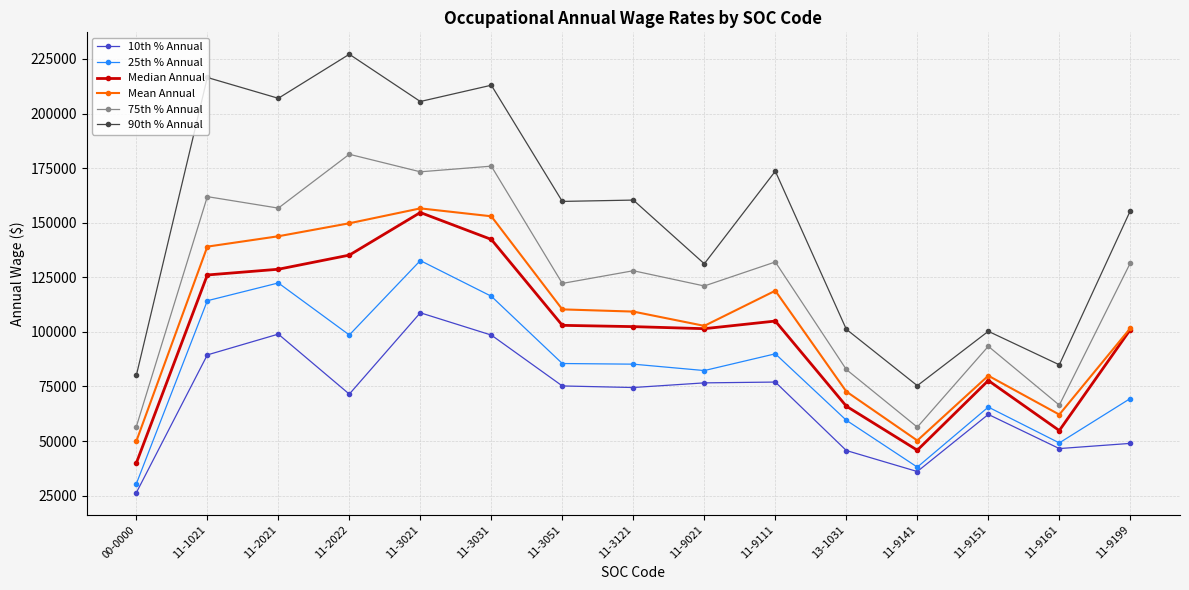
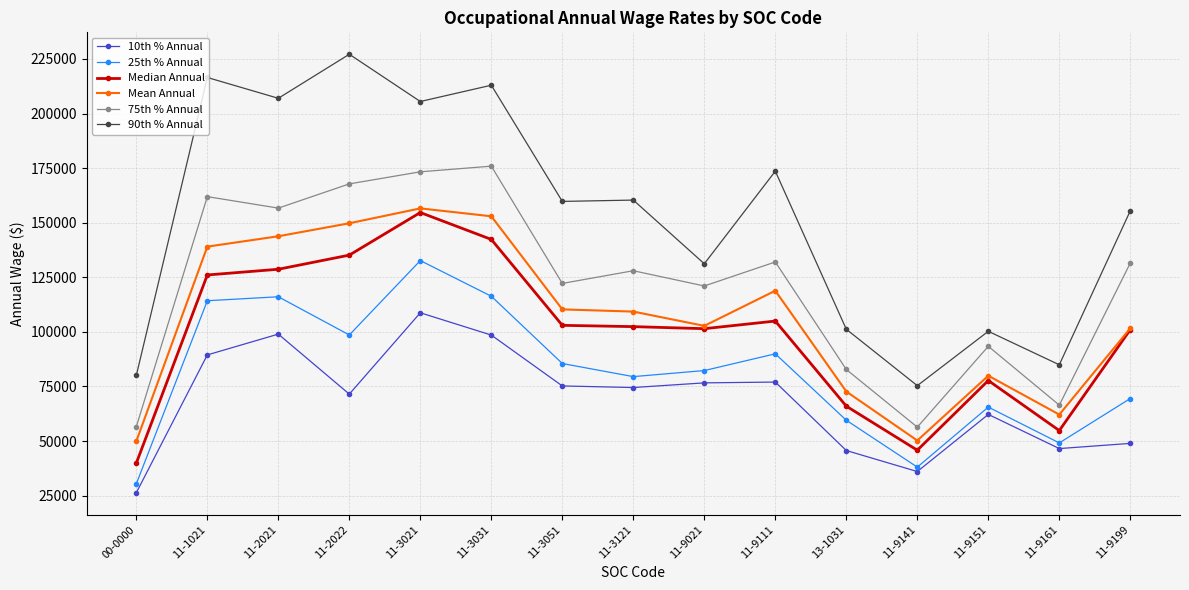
25th % Annual, 11-2021: 122000 -> 116000
75th % Annual, 11-2022: 181000 -> 168000
25th % Annual, 11-3121: 85000 -> 79000
